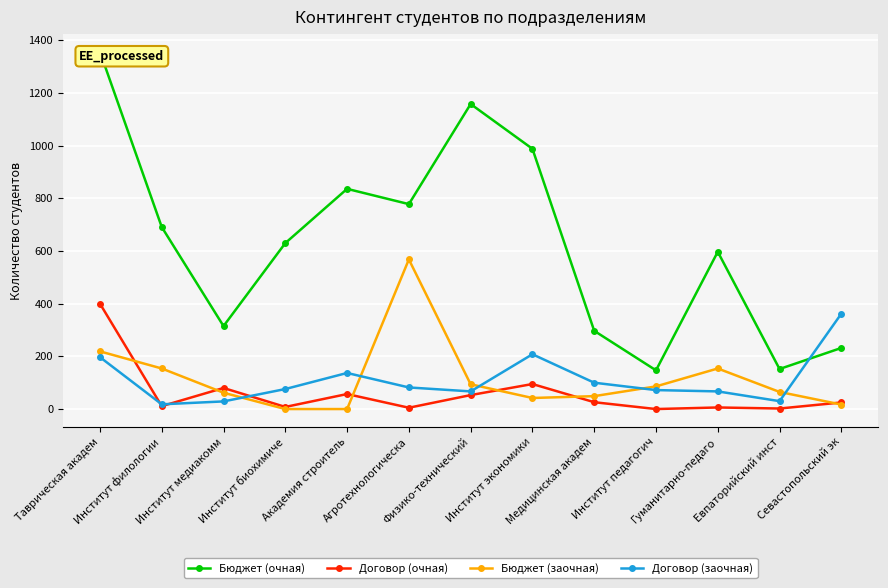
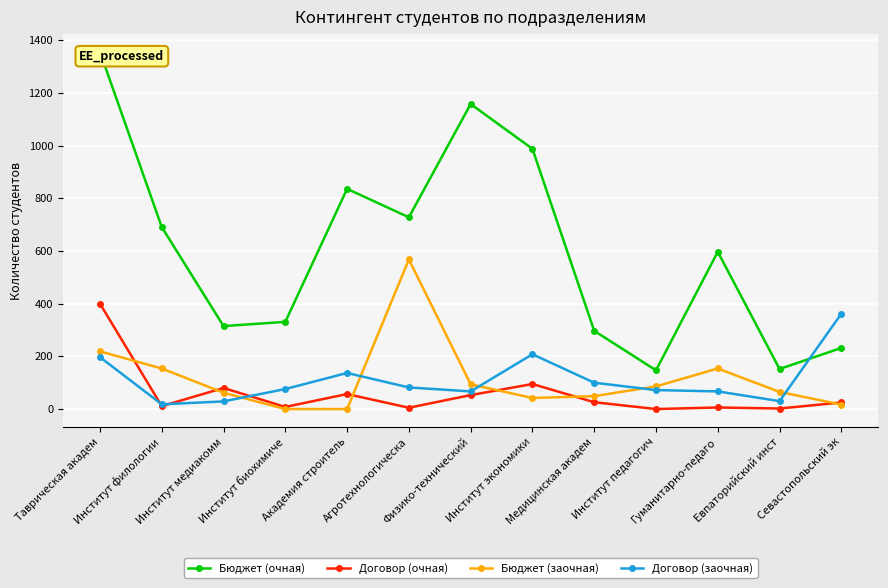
Бюджет (очная), Институт биохимиче: 630 -> 330
Бюджет (очная), Агротехнологическа: 780 -> 730
